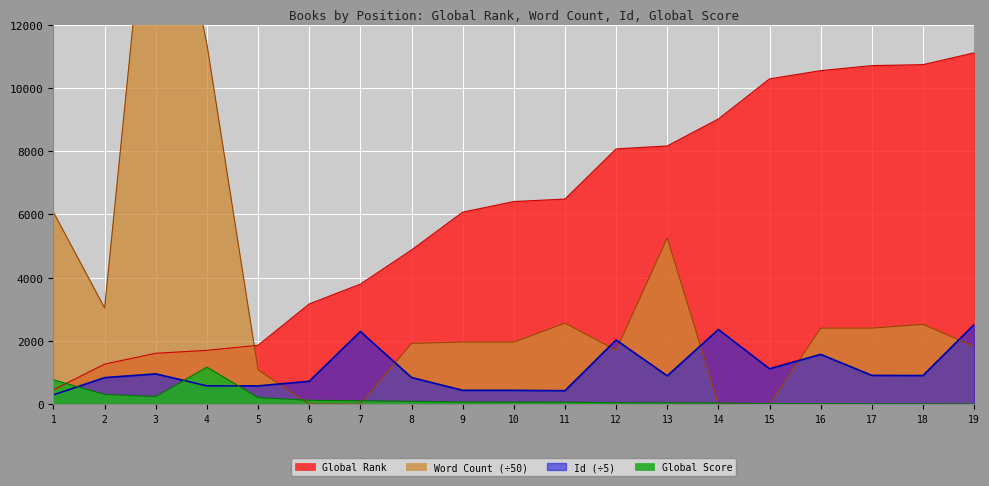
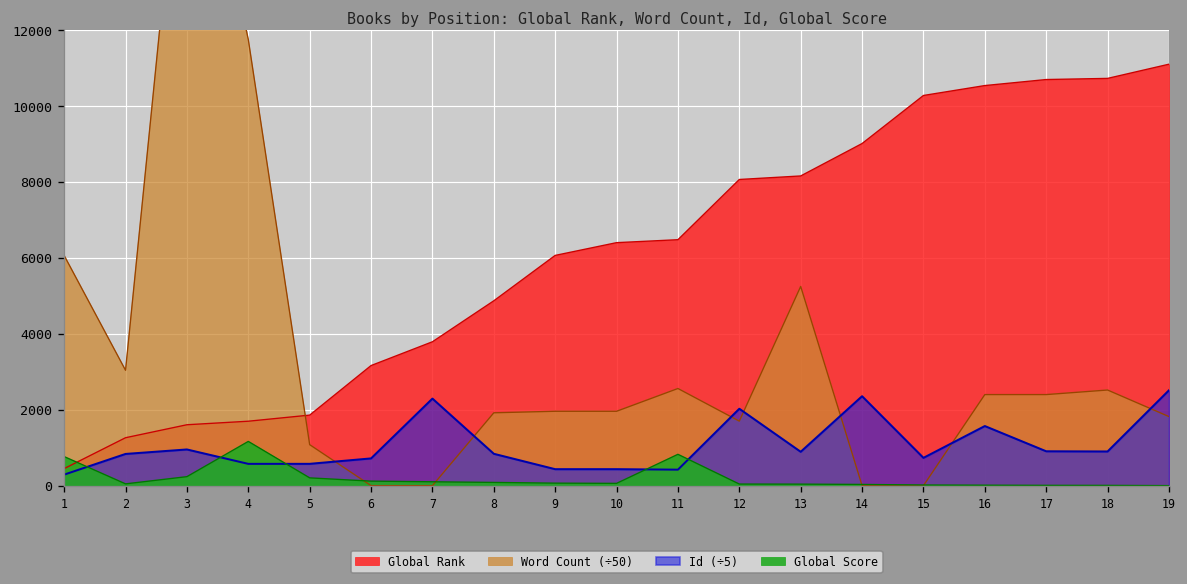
Global Score, 2: 300 -> 0
Word Count (÷50), 4: 11400 -> 11800
Global Score, 11: 100 -> 800
Id (÷5), 15: 1100 -> 700
